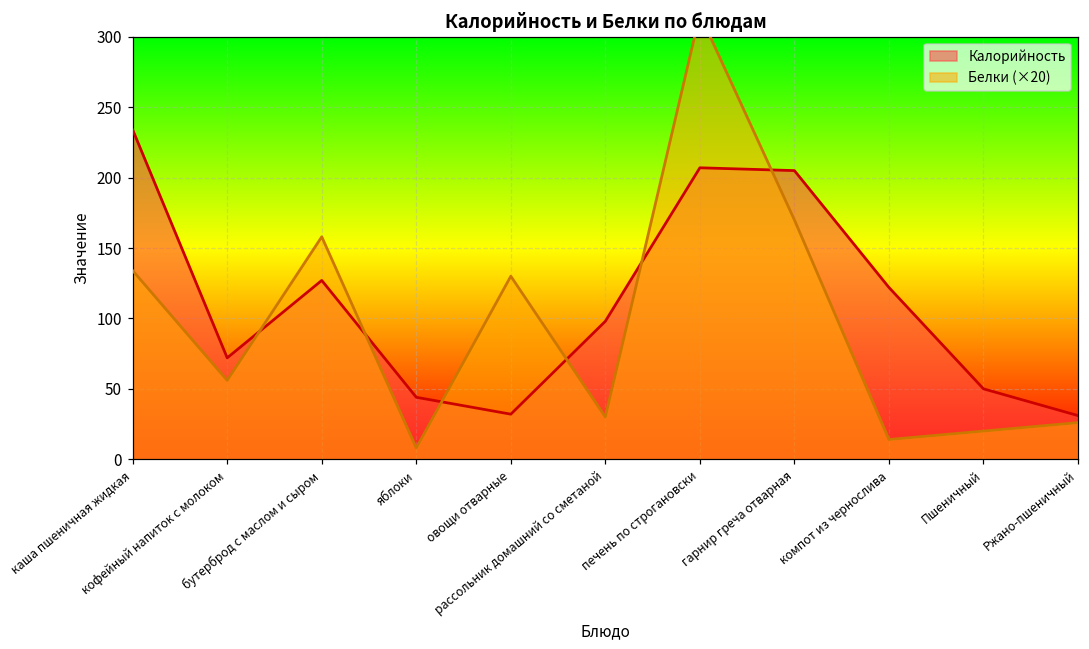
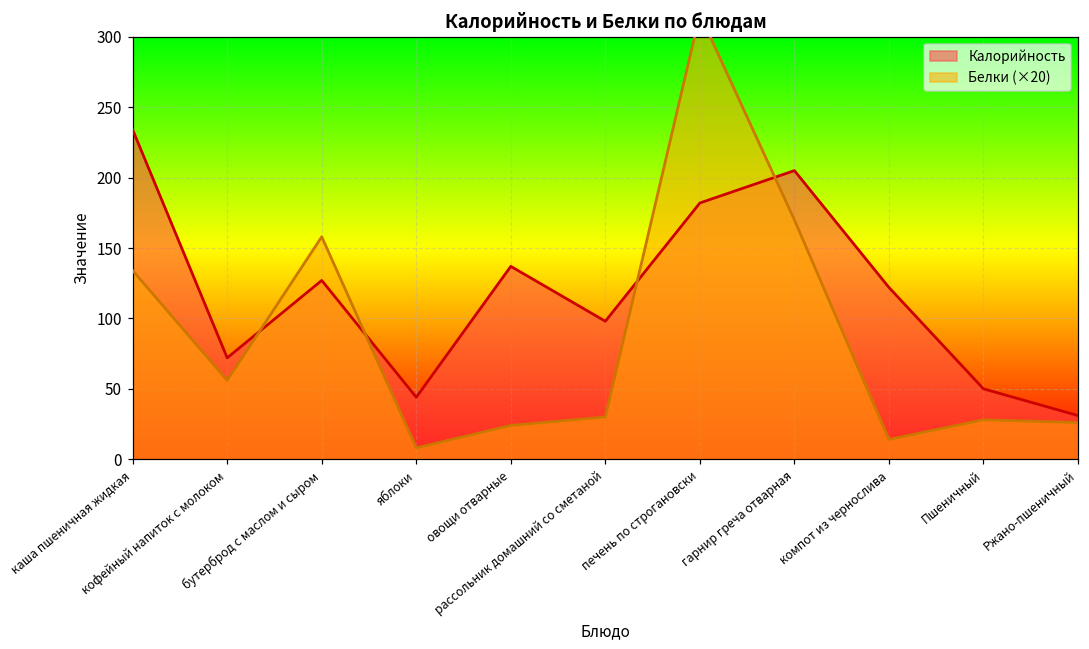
Калорийность, овощи отварные: 32 -> 137
Белки (×20), овощи отварные: 130 -> 24
Калорийность, печень по строгановски: 207 -> 182
Белки (×20), Пшеничный: 20 -> 28
